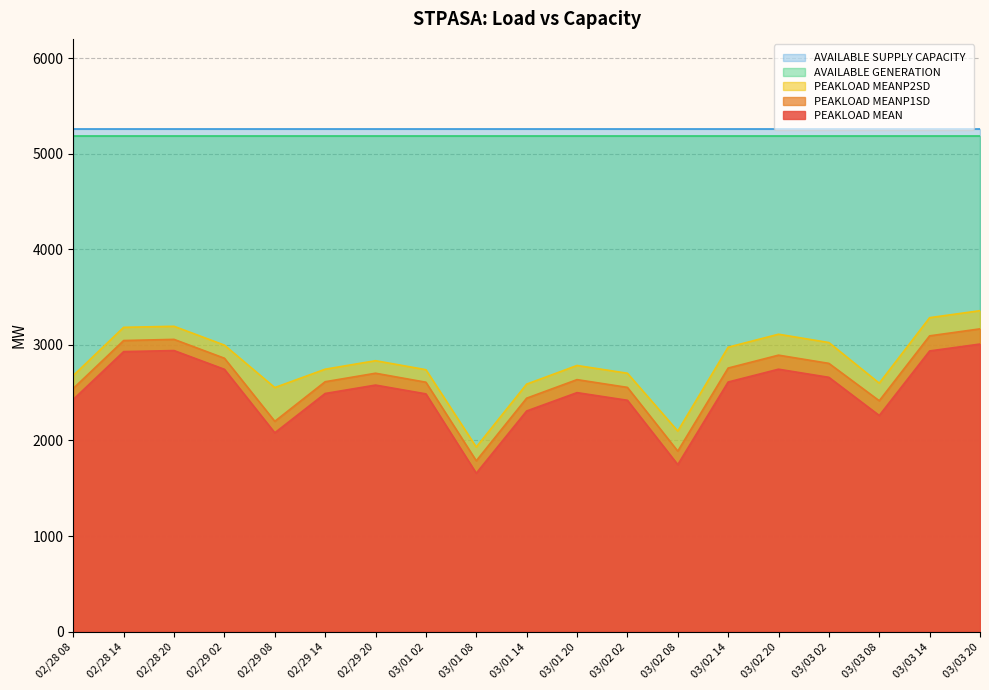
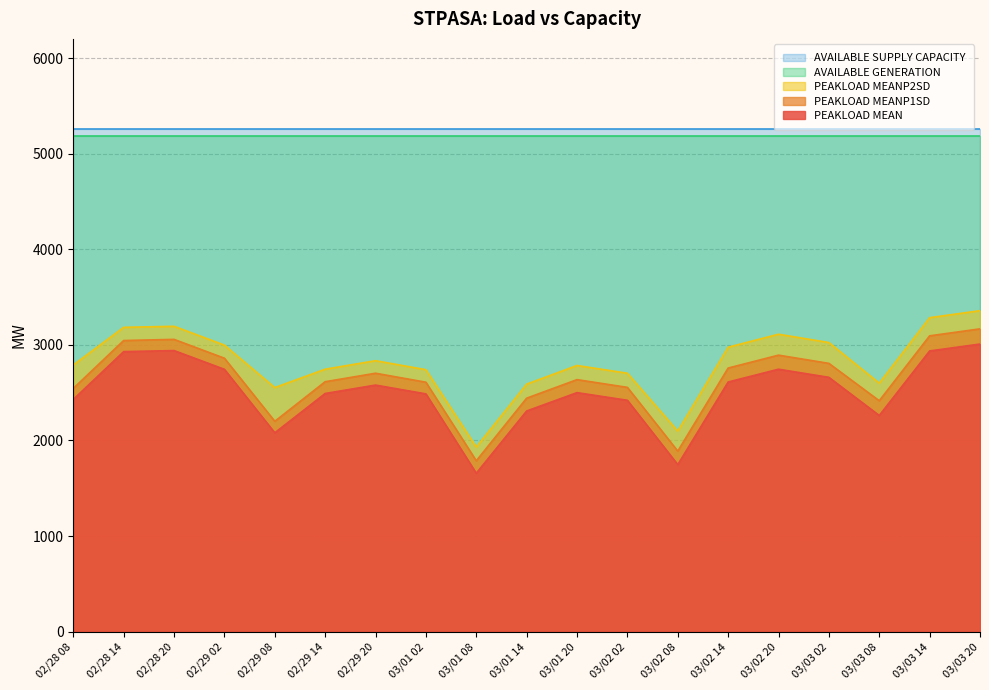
PEAKLOAD MEANP2SD, 02/28 08: 2700 -> 2800
